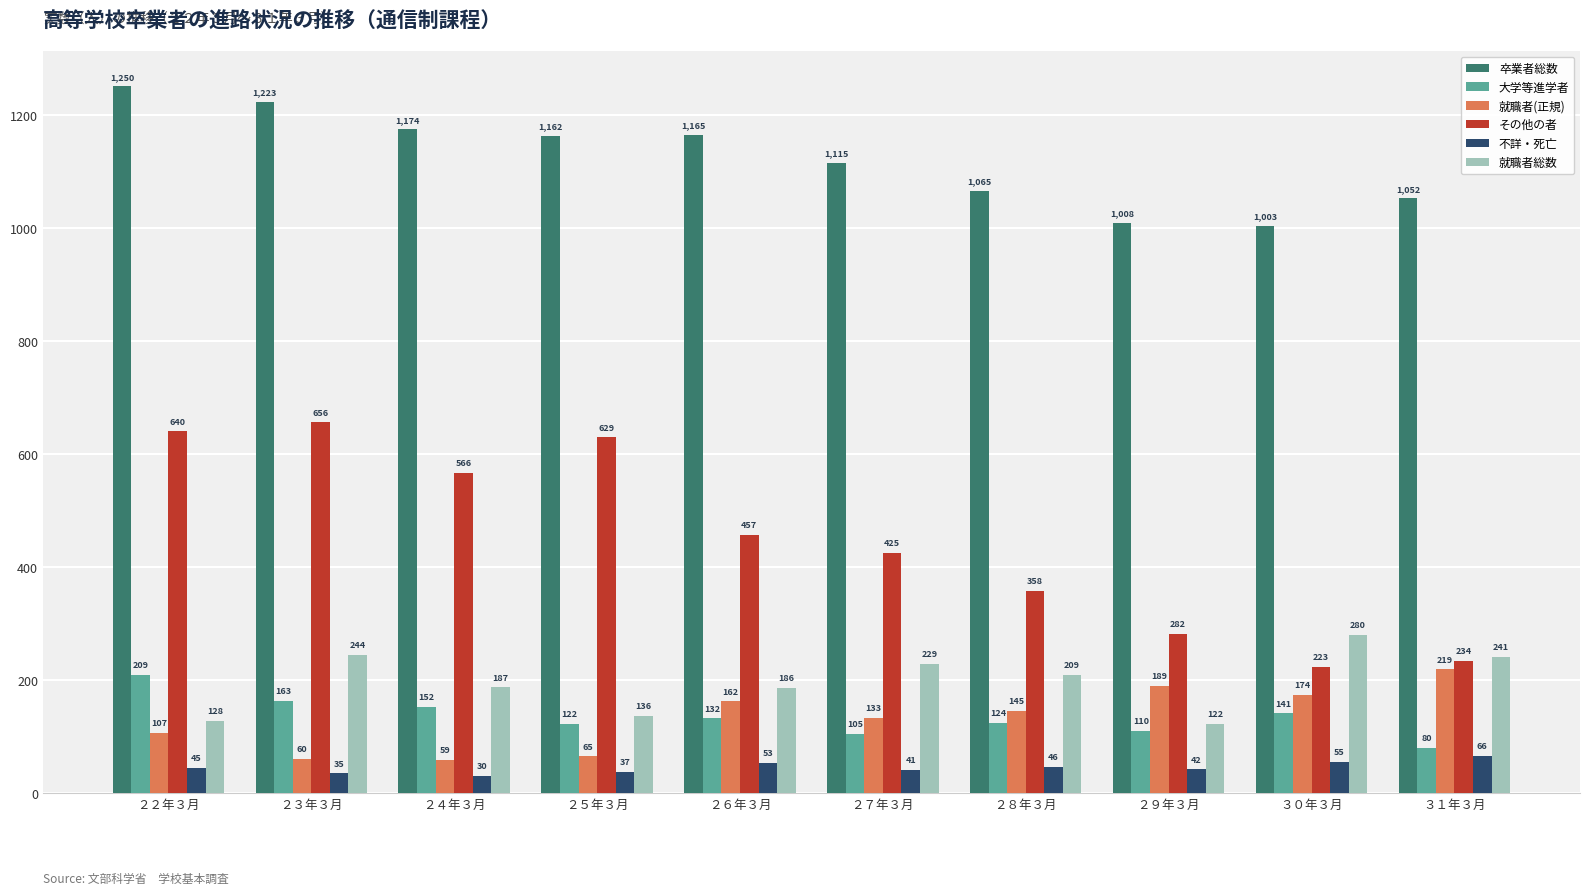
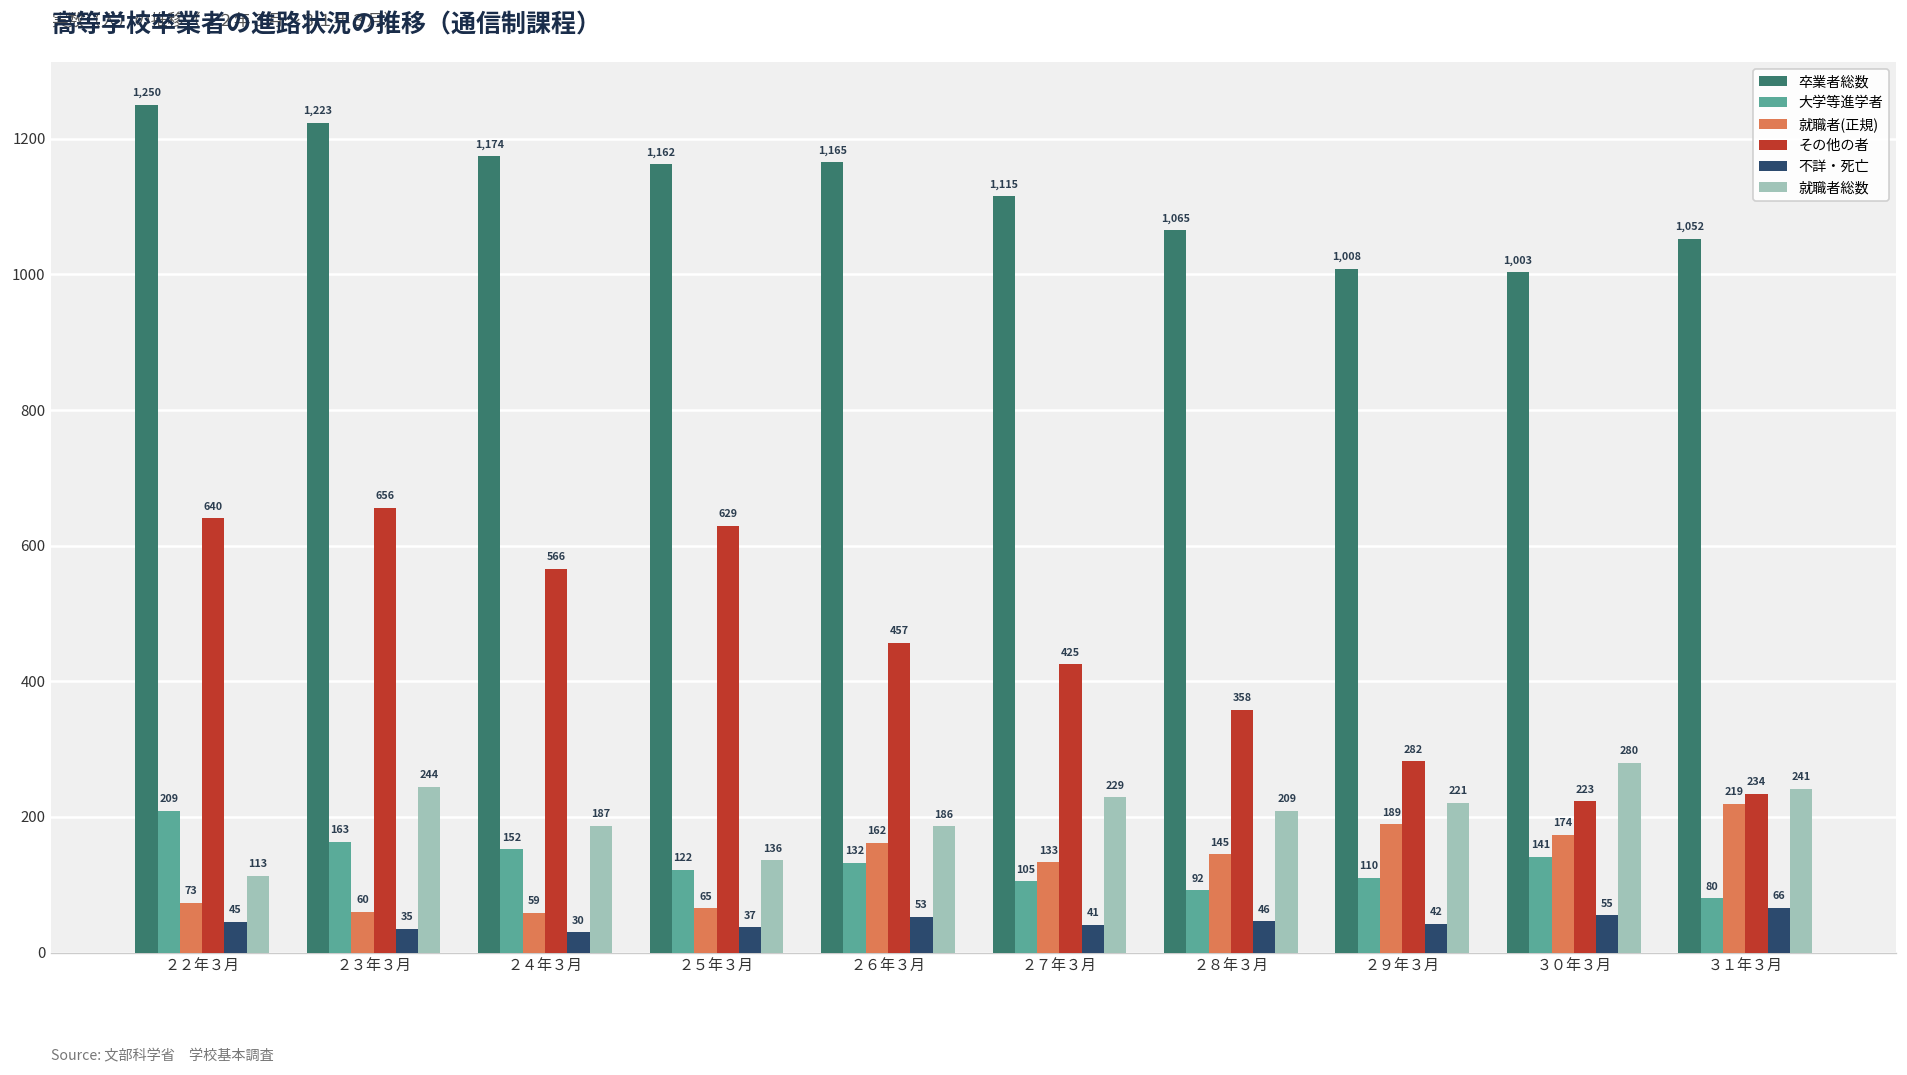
就職者(正規), ２２年３月: 107 -> 73
就職者総数, ２２年３月: 128 -> 113
大学等進学者, ２８年３月: 124 -> 92
就職者総数, ２９年３月: 122 -> 221
